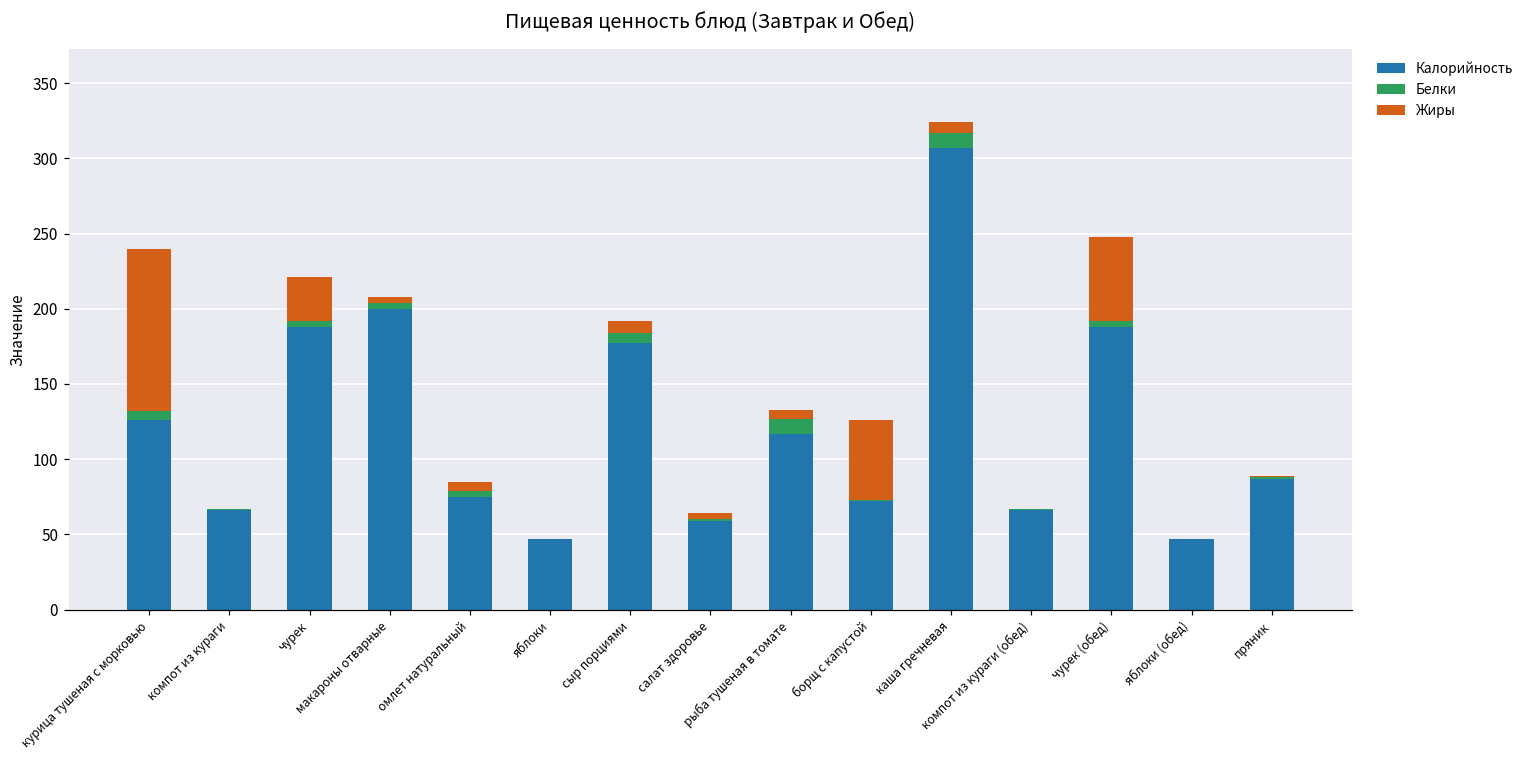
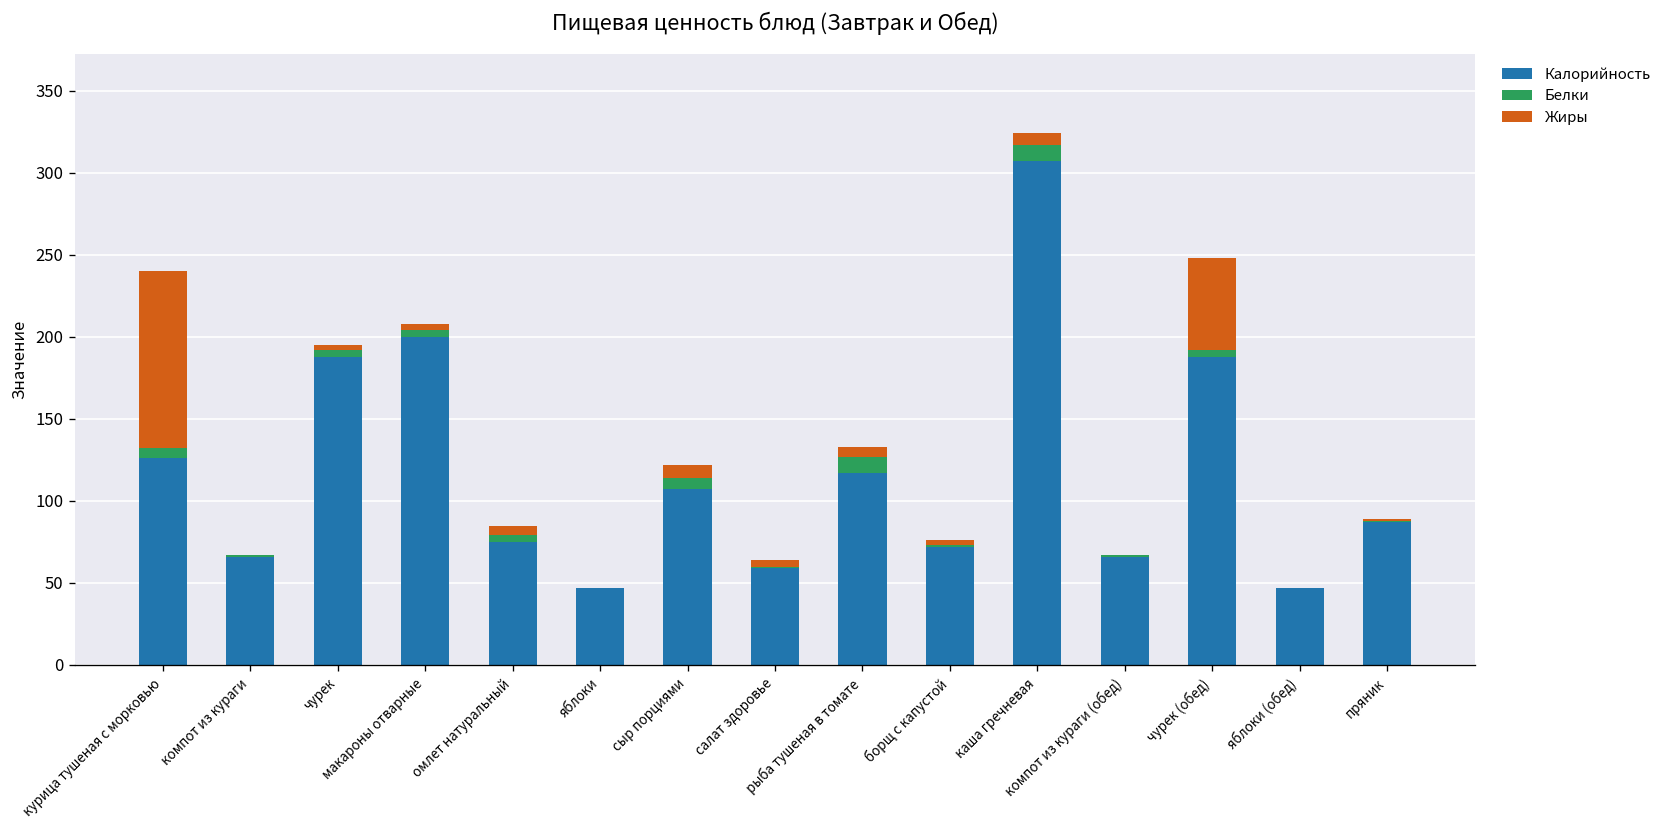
Жиры, чурек: 29 -> 3
Калорийность, сыр порциями: 177 -> 107
Жиры, борщ с капустой: 53 -> 3
